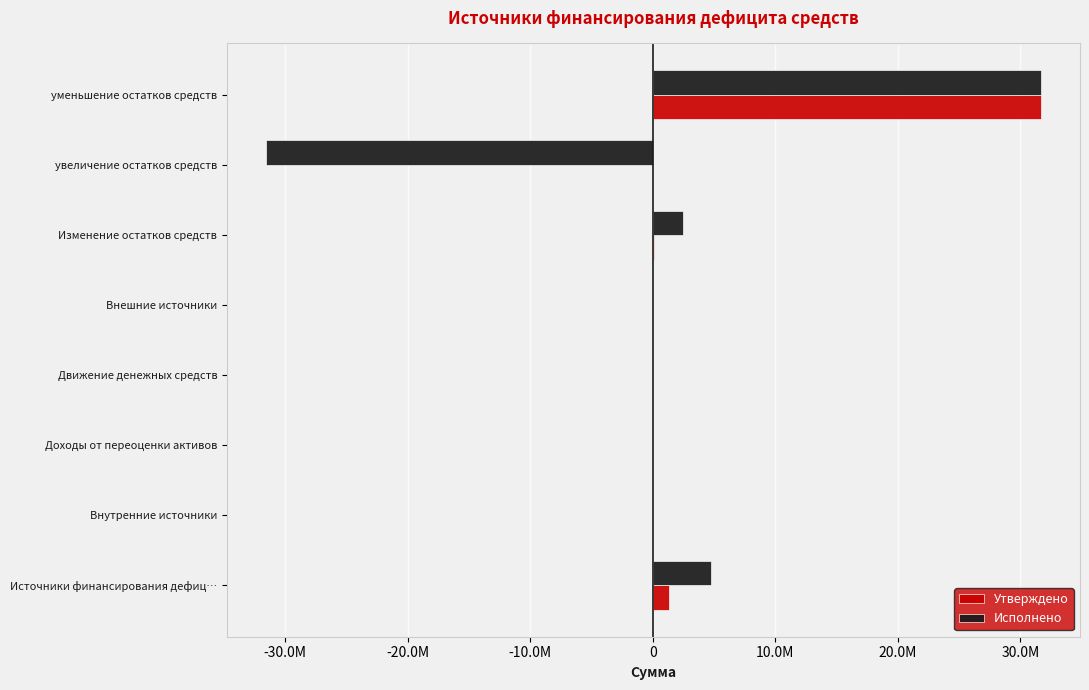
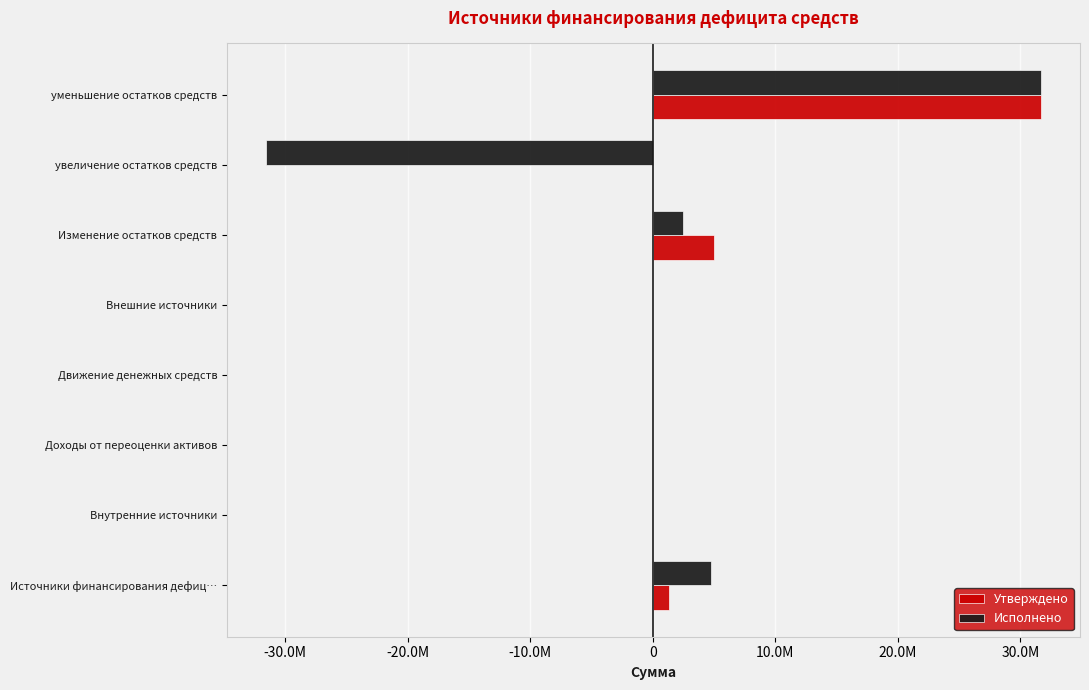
Утверждено, Изменение остатков средств: 100000 -> 5000000
